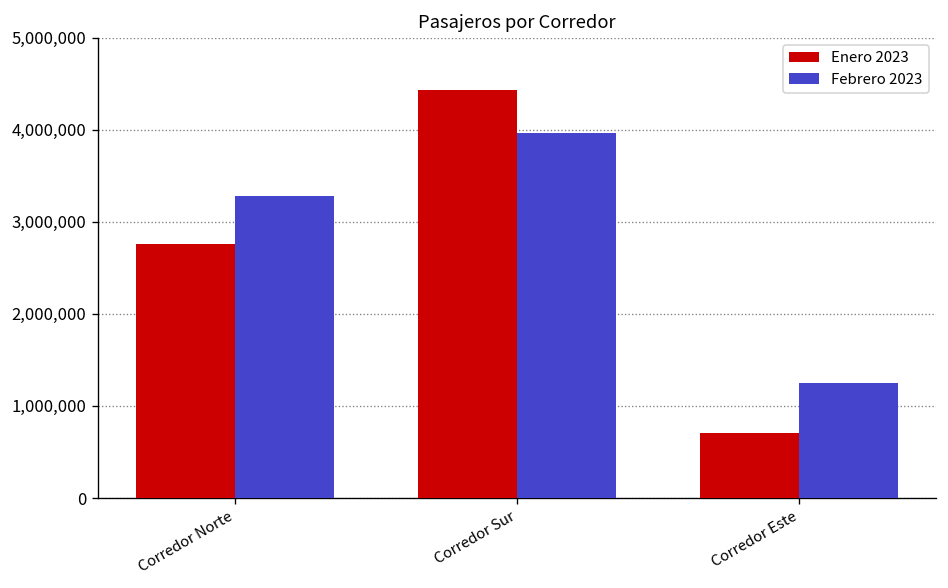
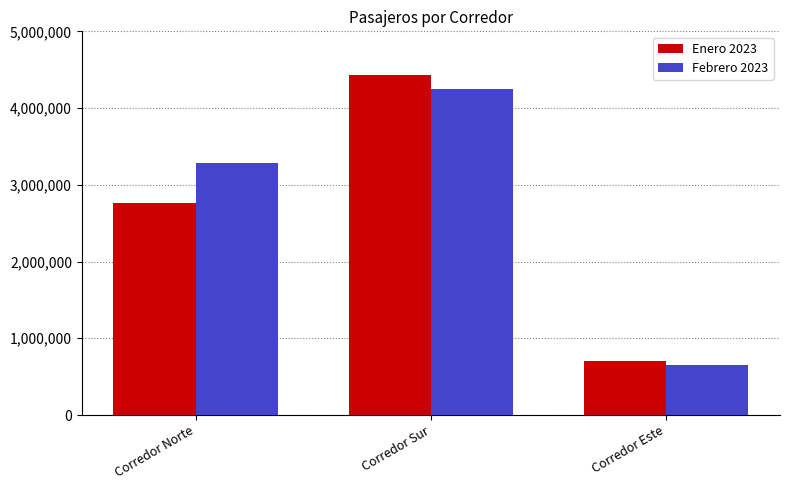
Febrero 2023, Corredor Sur: 4,000,000 -> 4,200,000
Febrero 2023, Corredor Este: 1,300,000 -> 700,000
